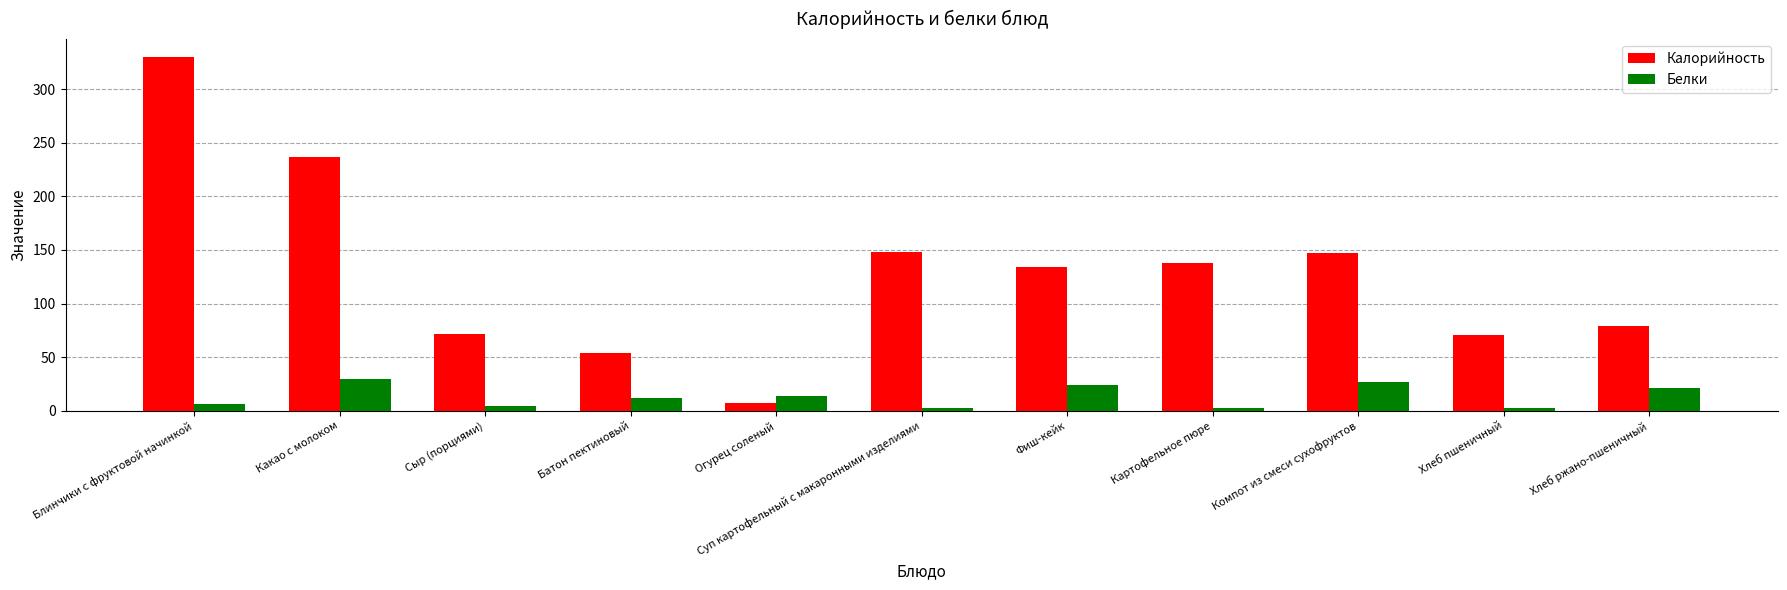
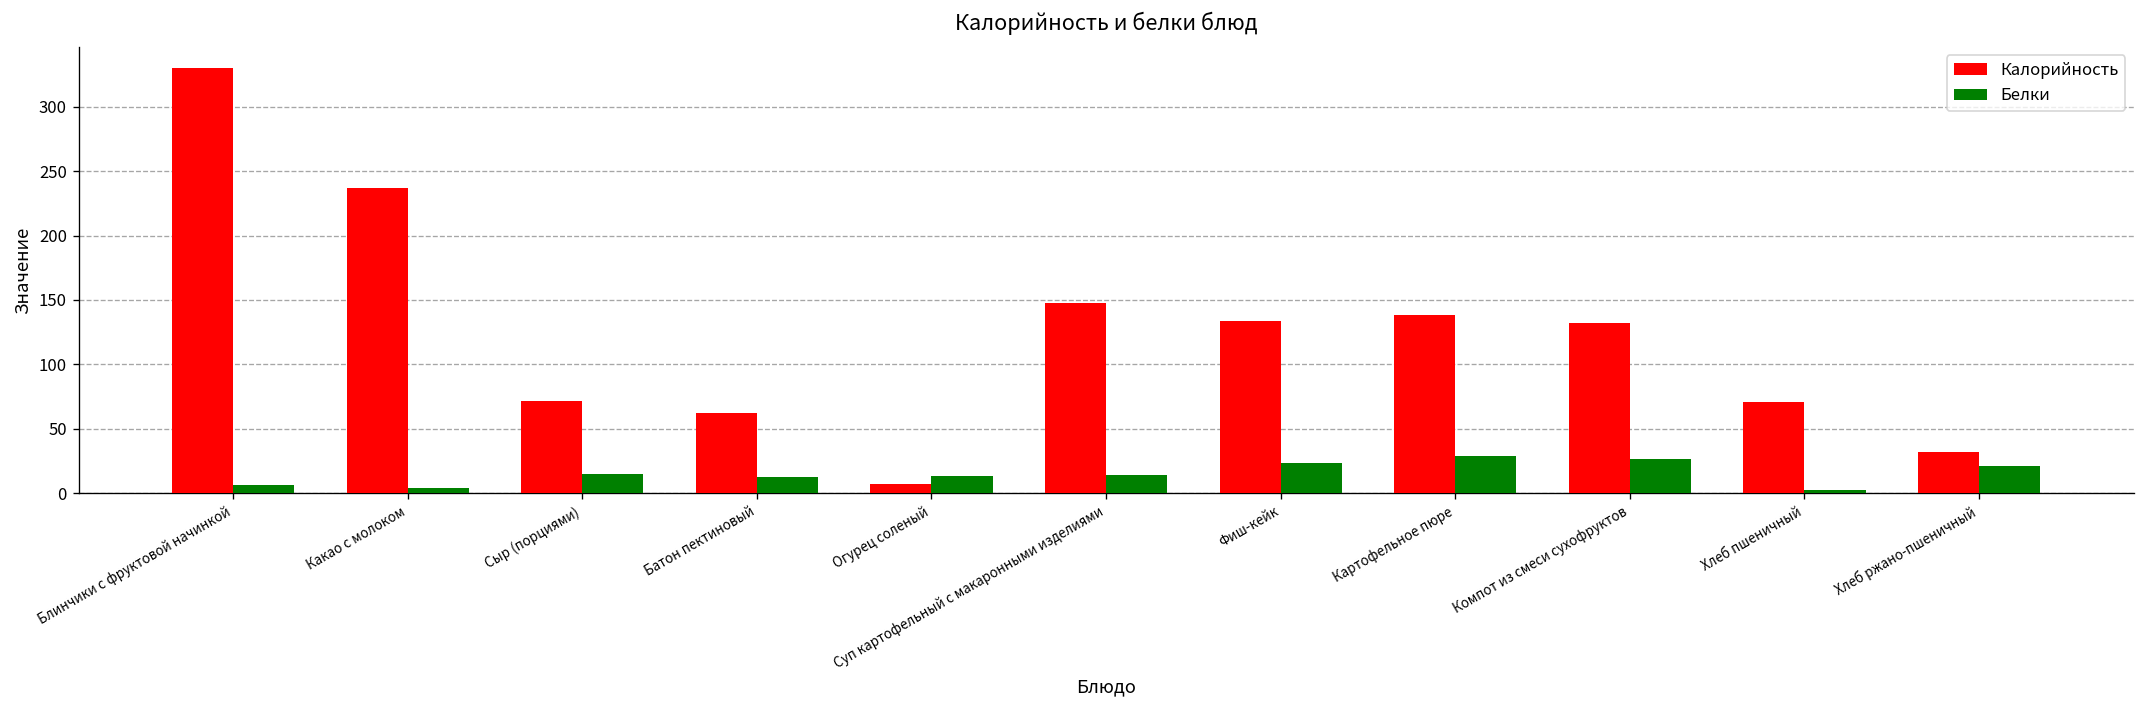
Белки, Какао с молоком: 30 -> 4
Белки, Сыр (порциями): 5 -> 15
Калорийность, Батон пектиновый: 54 -> 62
Белки, Суп картофельный с макаронными изделиями: 2 -> 14
Белки, Картофельное пюре: 3 -> 29
Калорийность, Компот из смеси сухофруктов: 147 -> 132
Калорийность, Хлеб ржано-пшеничный: 79 -> 32
